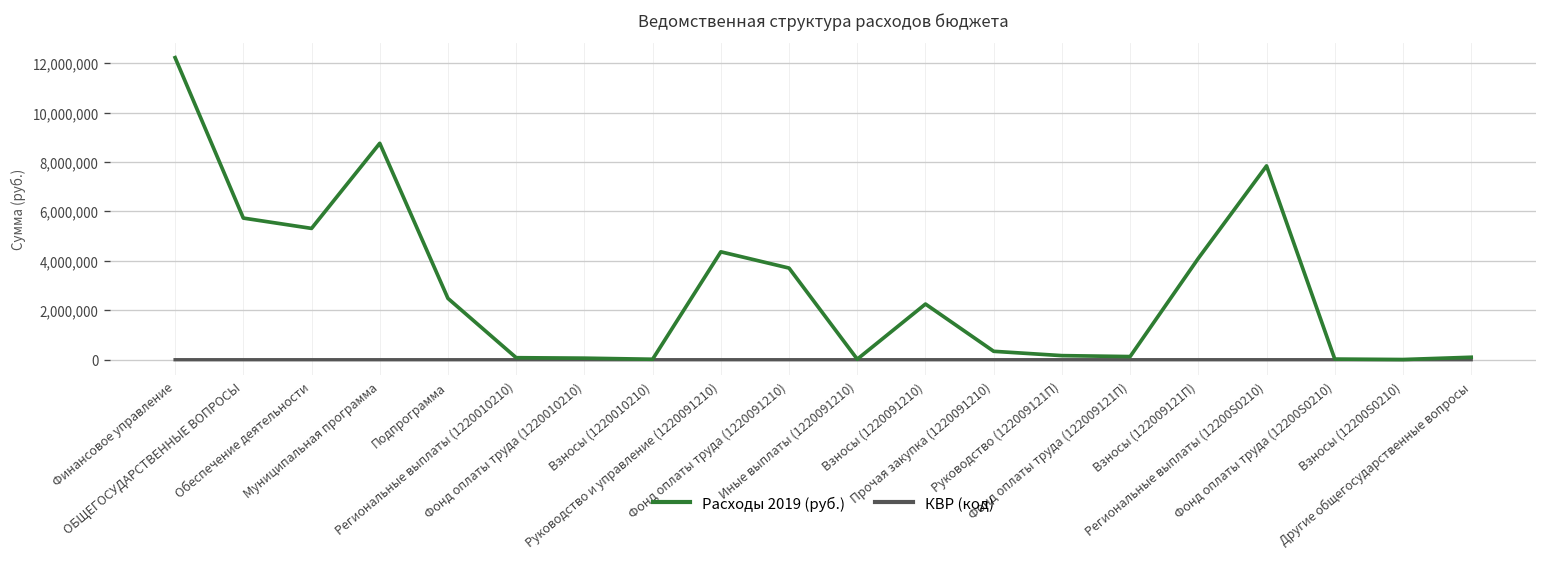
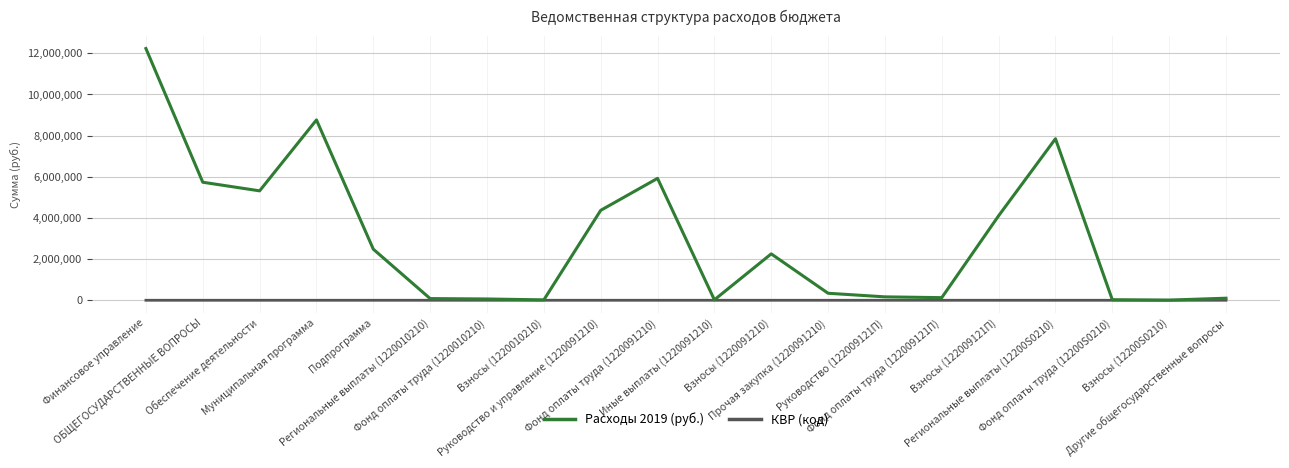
Расходы 2019 (руб.), Фонд оплаты труда (1220091210): 3,700,000 -> 5,900,000
